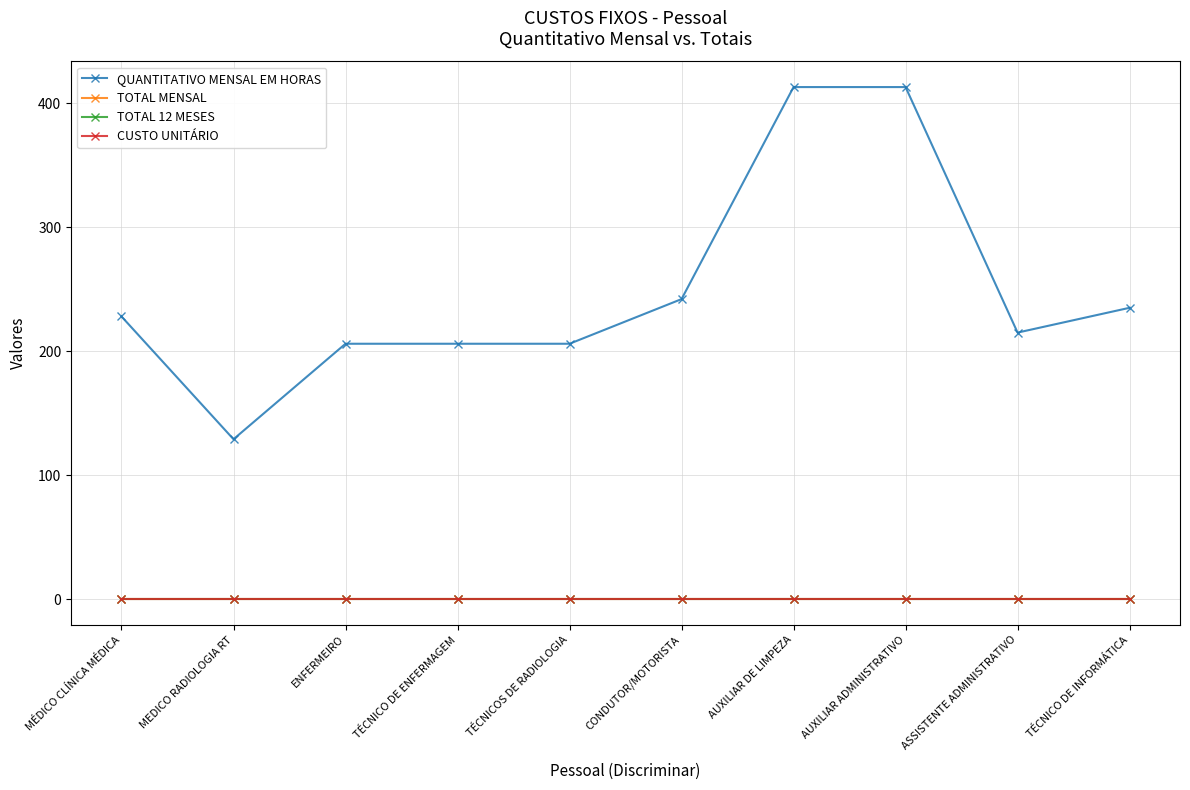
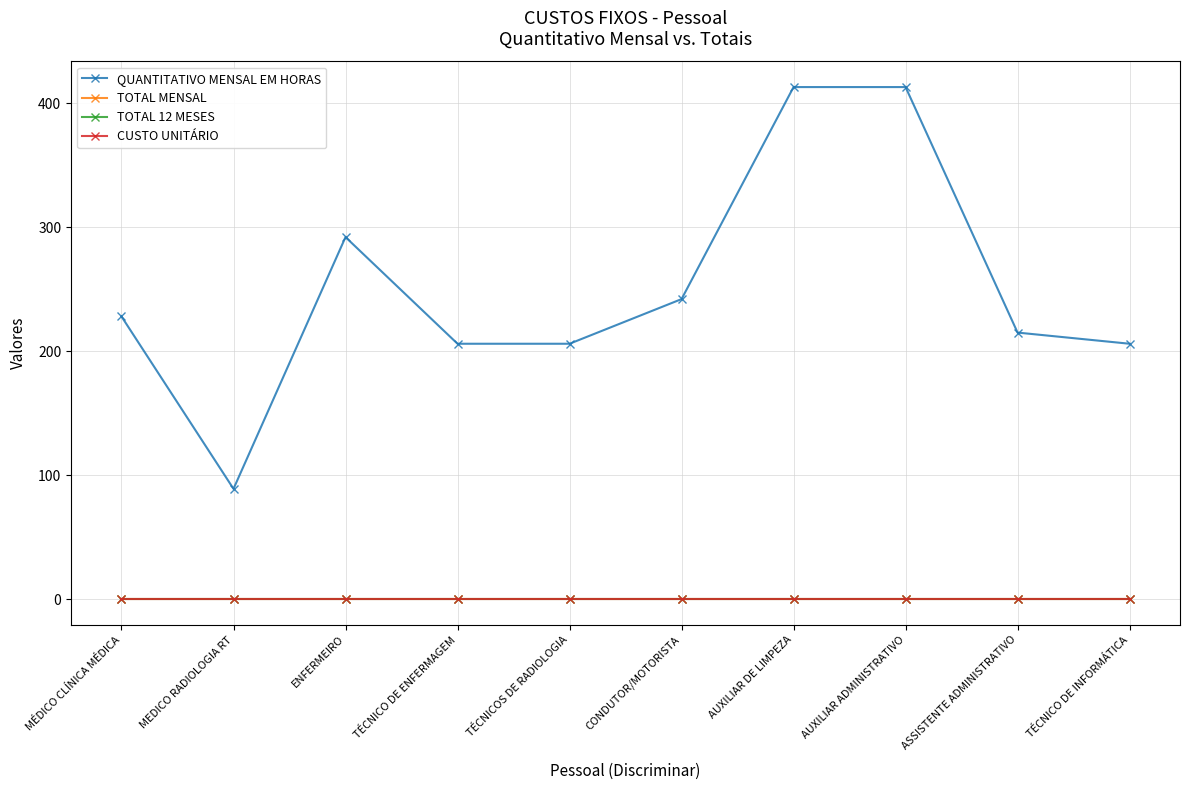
QUANTITATIVO MENSAL EM HORAS, MEDICO RADIOLOGIA RT: 129 -> 89
QUANTITATIVO MENSAL EM HORAS, ENFERMEIRO: 206 -> 292
QUANTITATIVO MENSAL EM HORAS, TÉCNICO DE INFORMÁTICA: 235 -> 206
